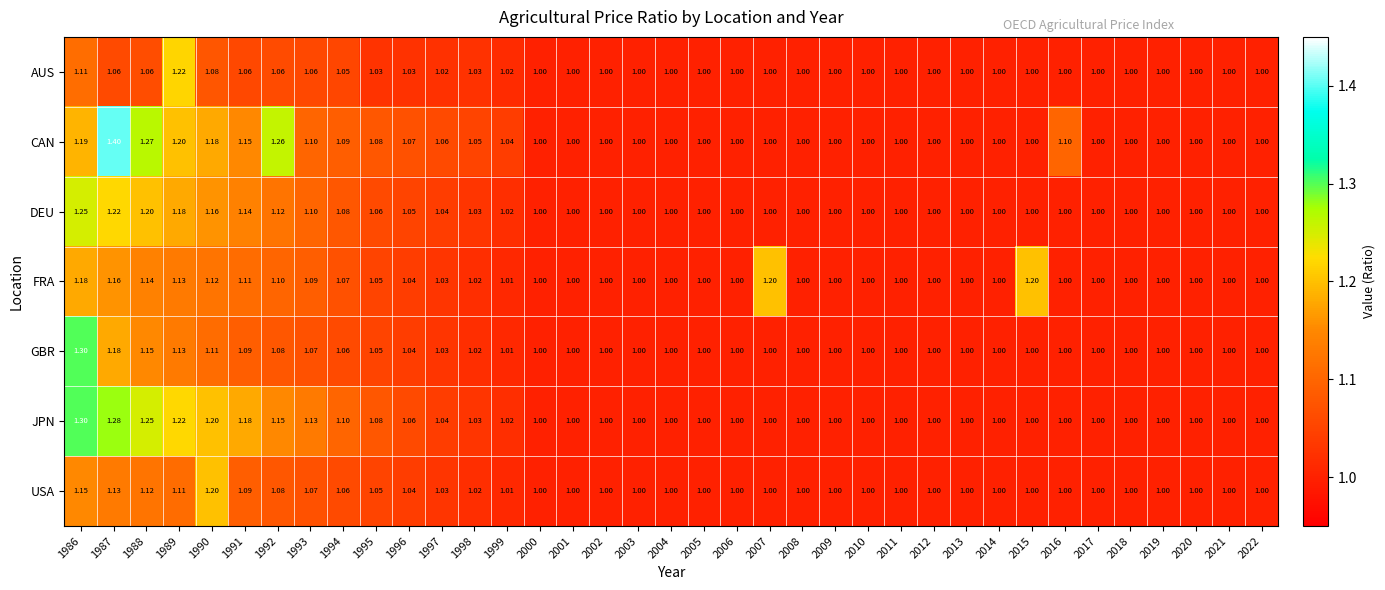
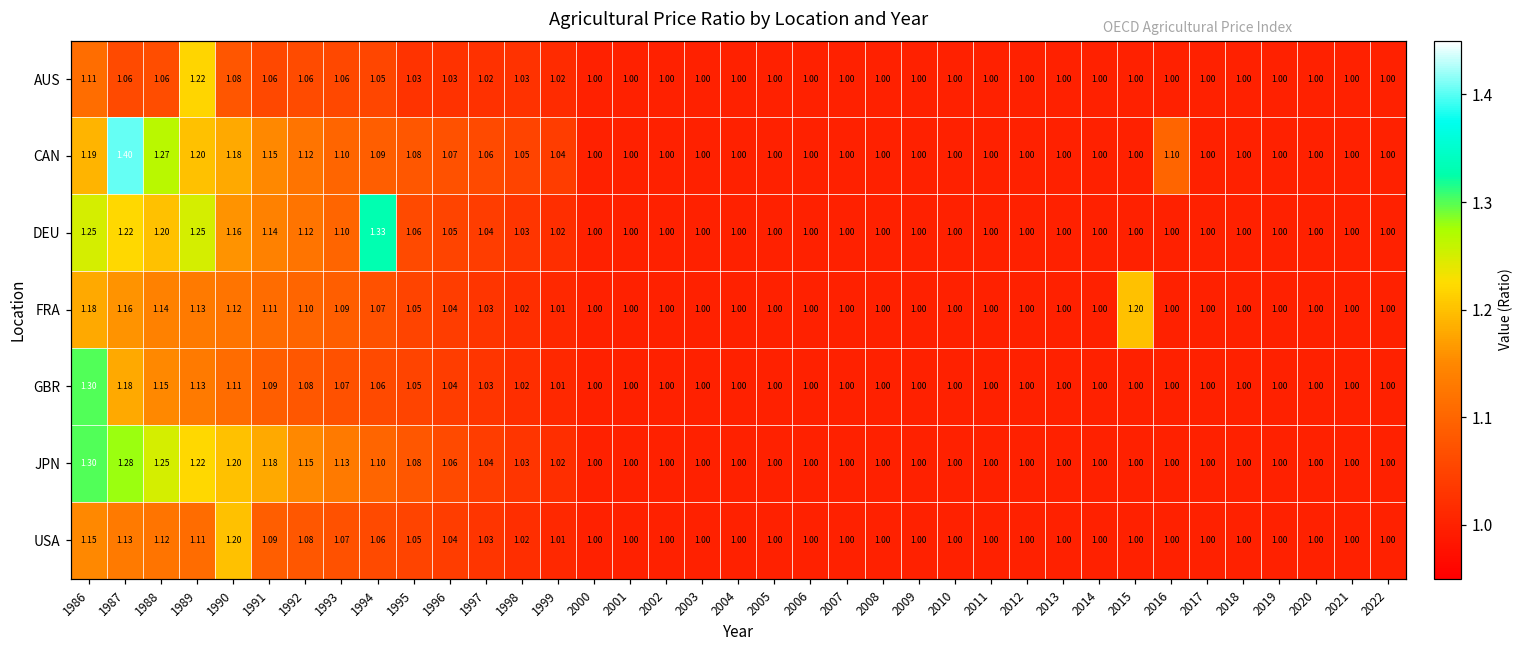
CAN, 1992: 1.26 -> 1.12
DEU, 1989: 1.18 -> 1.25
DEU, 1994: 1.08 -> 1.33
FRA, 2007: 1.20 -> 1.00
